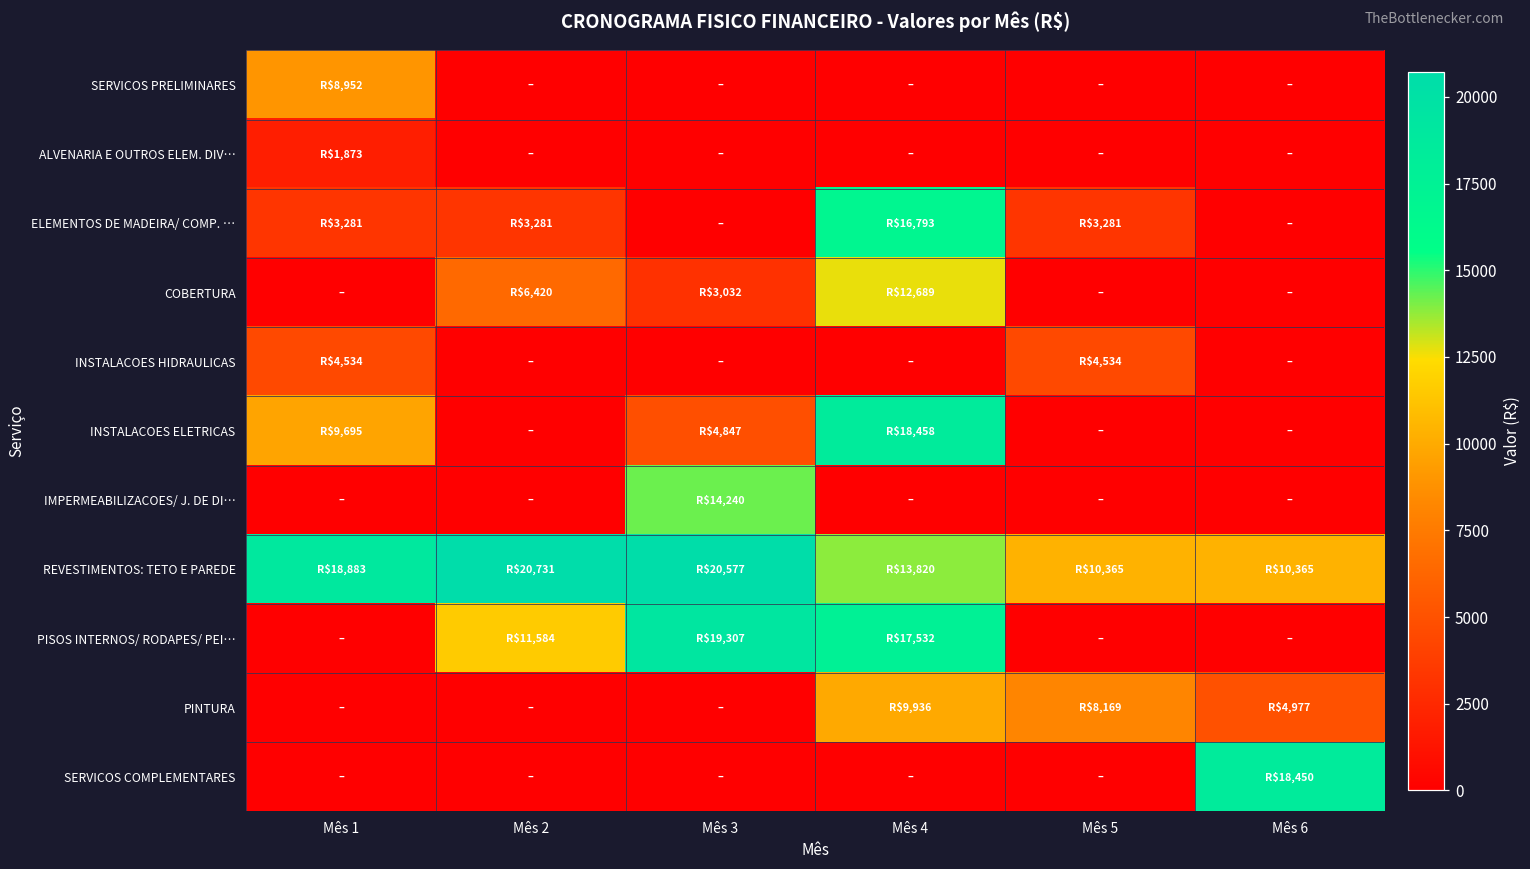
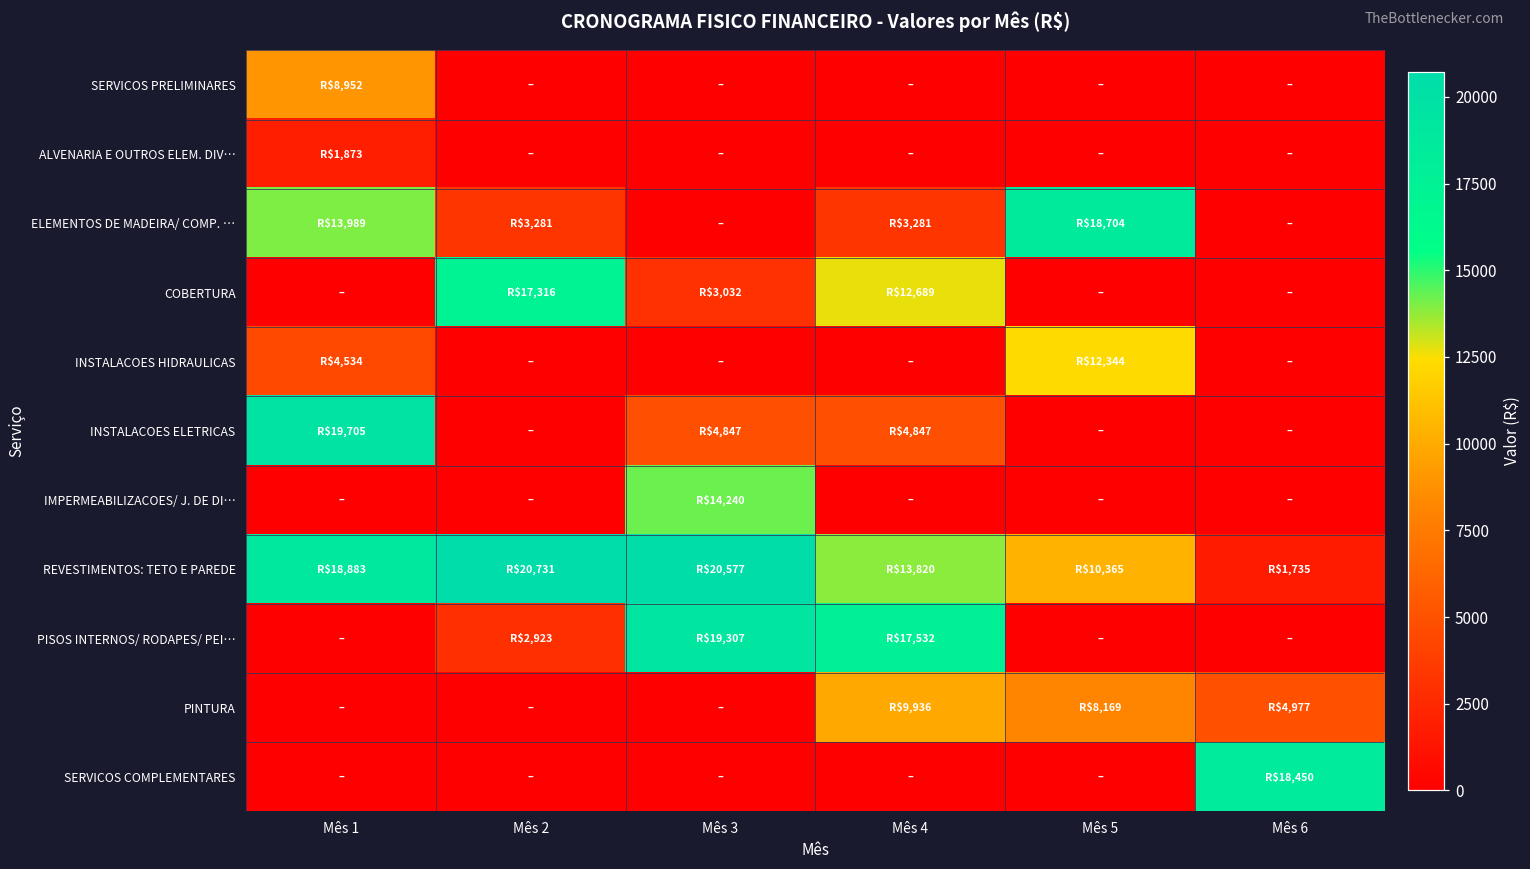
ELEMENTOS DE MADEIRA/ COMP. …, Mês 1: $3,281 -> $13,989
ELEMENTOS DE MADEIRA/ COMP. …, Mês 4: $16,793 -> $3,281
ELEMENTOS DE MADEIRA/ COMP. …, Mês 5: $3,281 -> $18,704
COBERTURA, Mês 2: $6,420 -> $17,316
INSTALACOES HIDRAULICAS, Mês 5: $4,534 -> $12,344
INSTALACOES ELETRICAS, Mês 1: $9,695 -> $19,705
INSTALACOES ELETRICAS, Mês 4: $18,458 -> $4,847
REVESTIMENTOS: TETO E PAREDE, Mês 6: $10,365 -> $1,735
PISOS INTERNOS/ RODAPES/ PEI…, Mês 2: $11,584 -> $2,923
